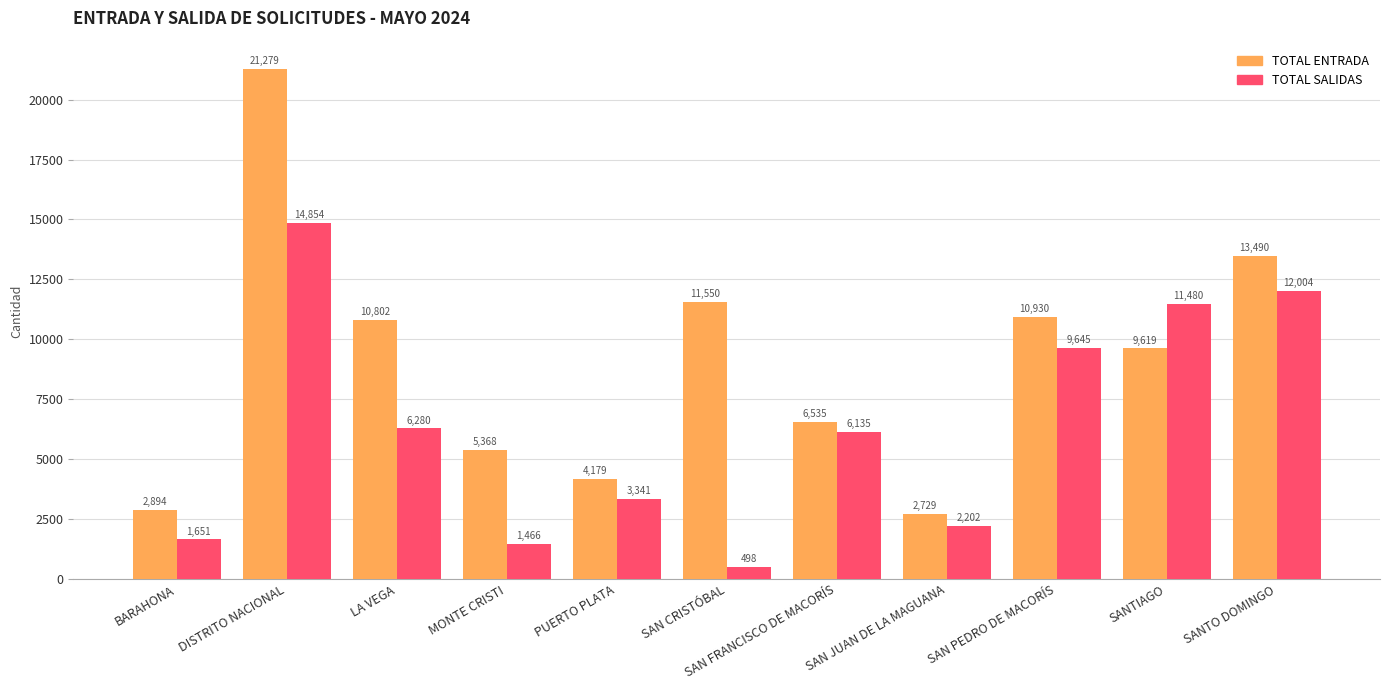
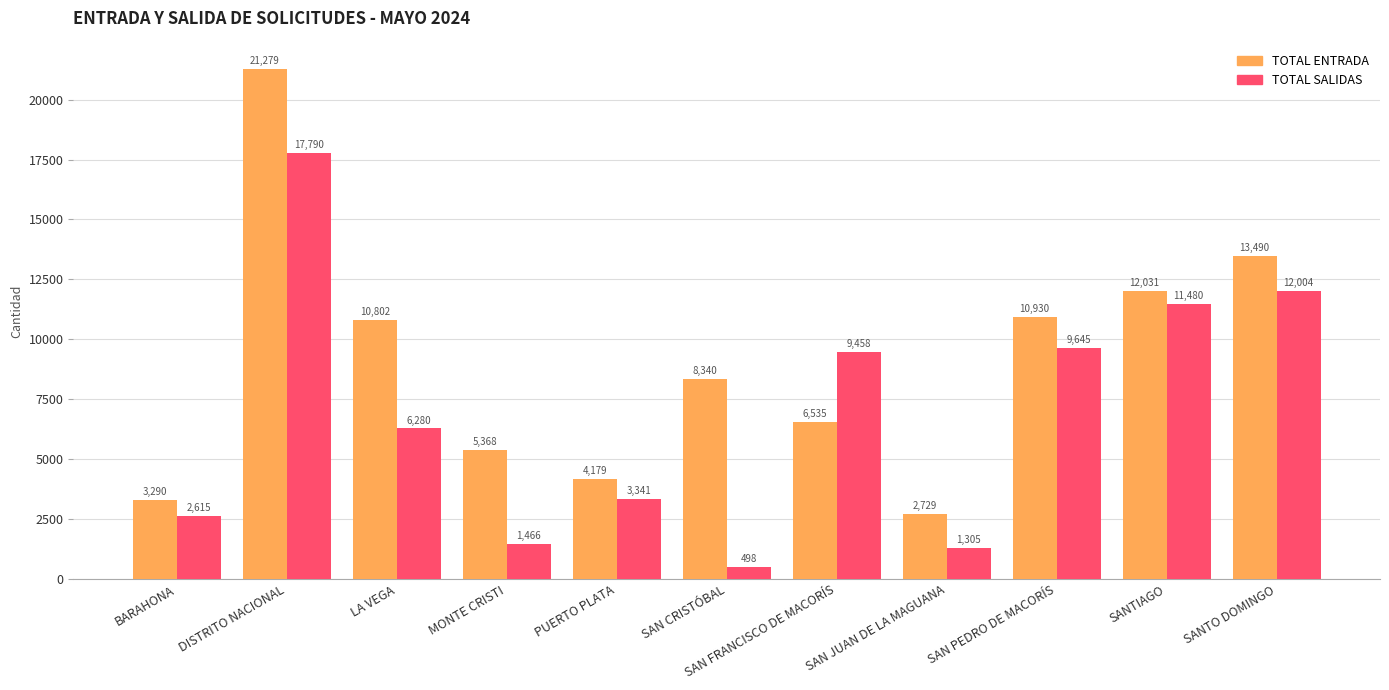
TOTAL ENTRADA, BARAHONA: 2,894 -> 3,290
TOTAL SALIDAS, BARAHONA: 1,651 -> 2,615
TOTAL SALIDAS, DISTRITO NACIONAL: 14,854 -> 17,790
TOTAL ENTRADA, SAN CRISTÓBAL: 11,550 -> 8,340
TOTAL SALIDAS, SAN FRANCISCO DE MACORÍS: 6,135 -> 9,458
TOTAL SALIDAS, SAN JUAN DE LA MAGUANA: 2,202 -> 1,305
TOTAL ENTRADA, SANTIAGO: 9,619 -> 12,031
